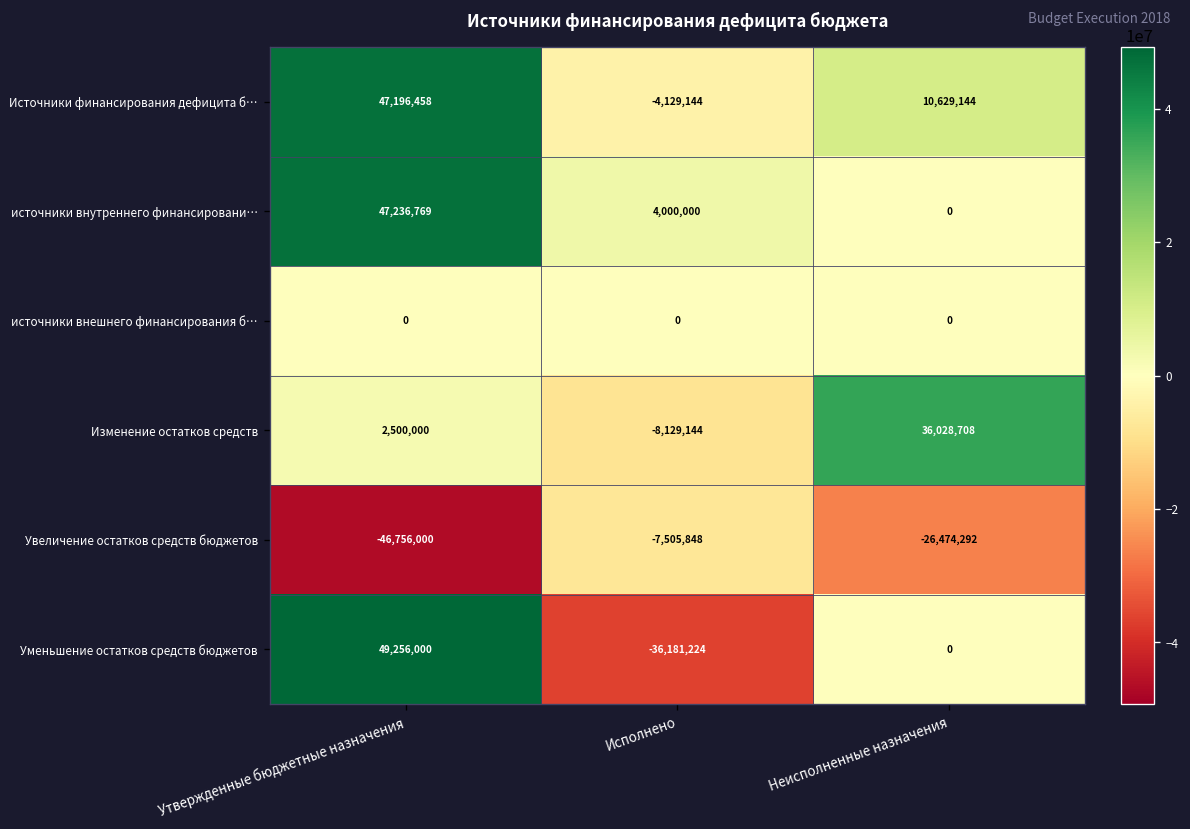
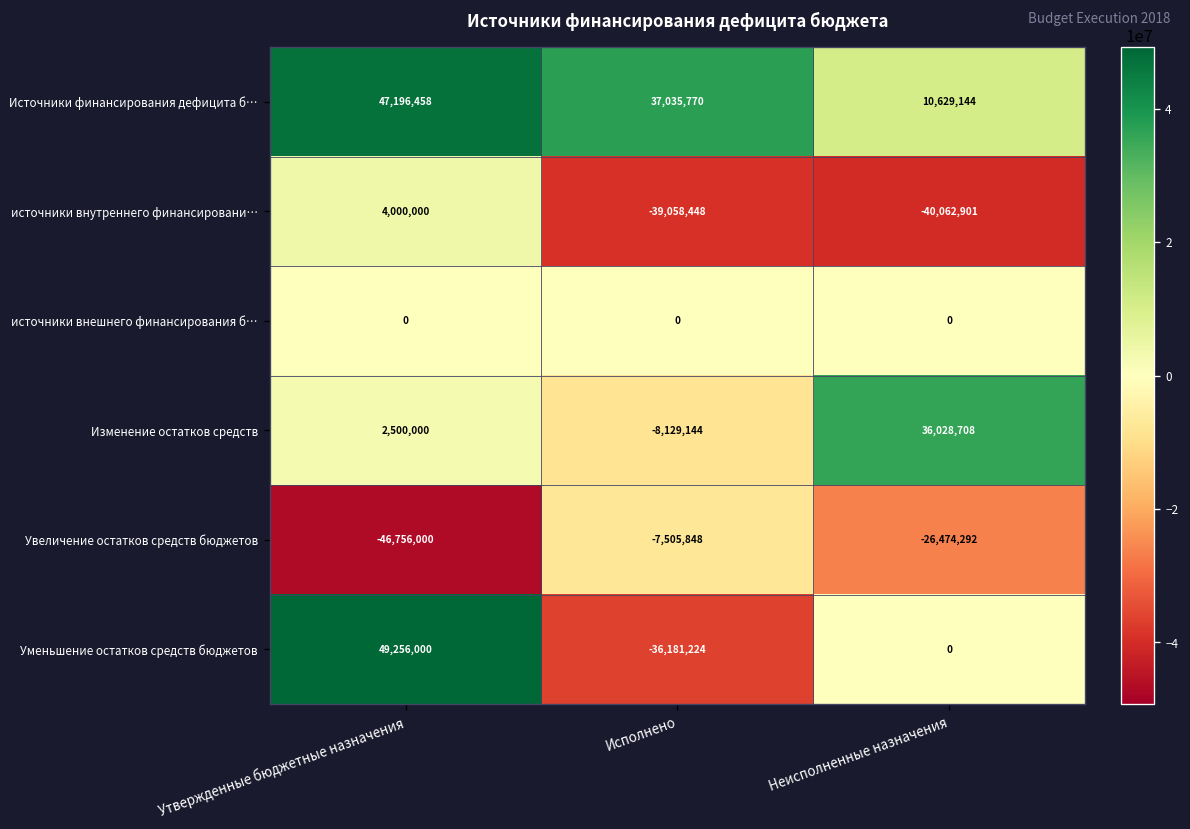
Источники финансирования дефицита б…, Исполнено: -4,129,144 -> 37,035,770
источники внутреннего финансировани…, Утвержденные бюджетные назначения: 47,236,769 -> 4,000,000
источники внутреннего финансировани…, Исполнено: 4,000,000 -> -39,058,448
источники внутреннего финансировани…, Неисполненные назначения: 0 -> -40,062,901
